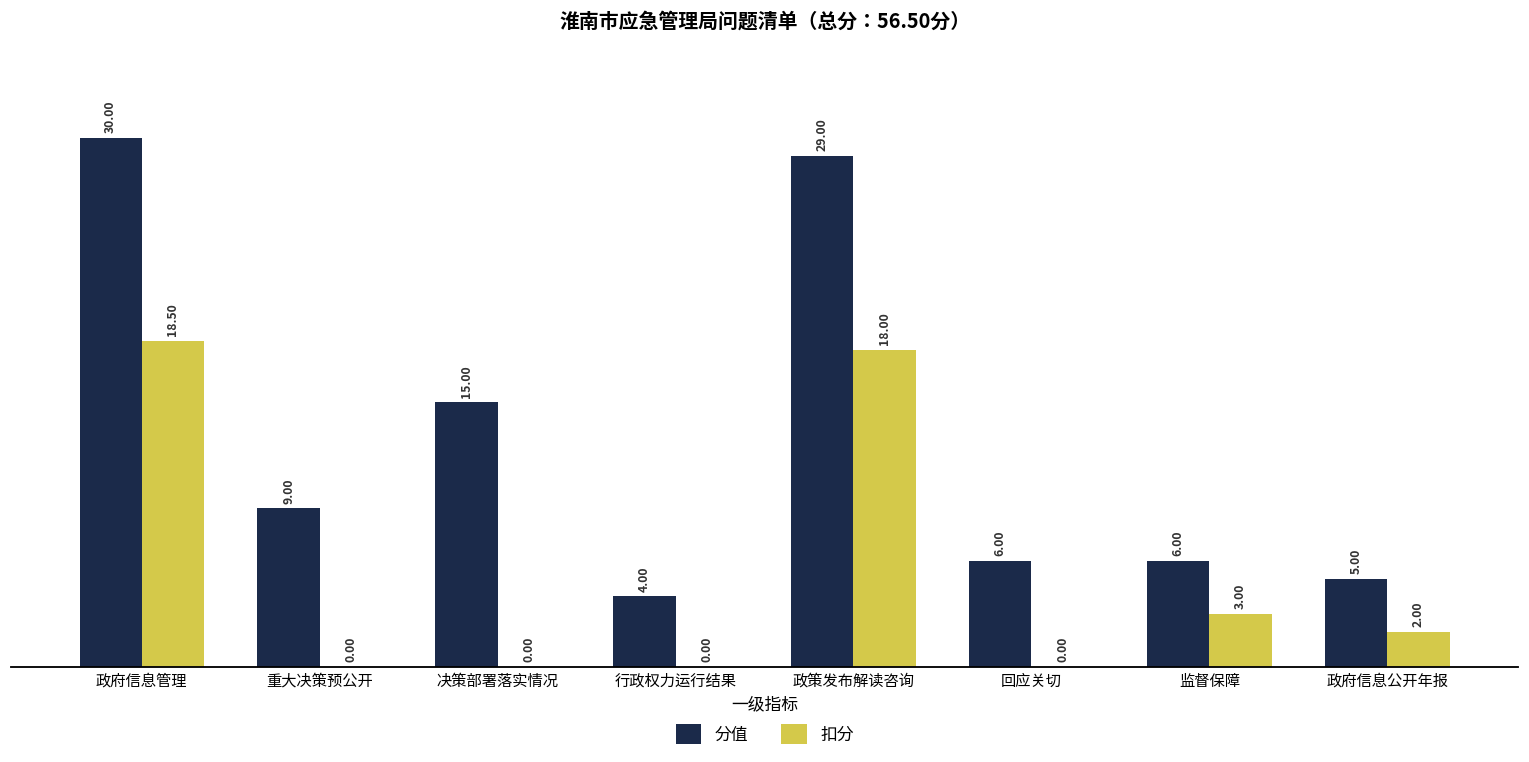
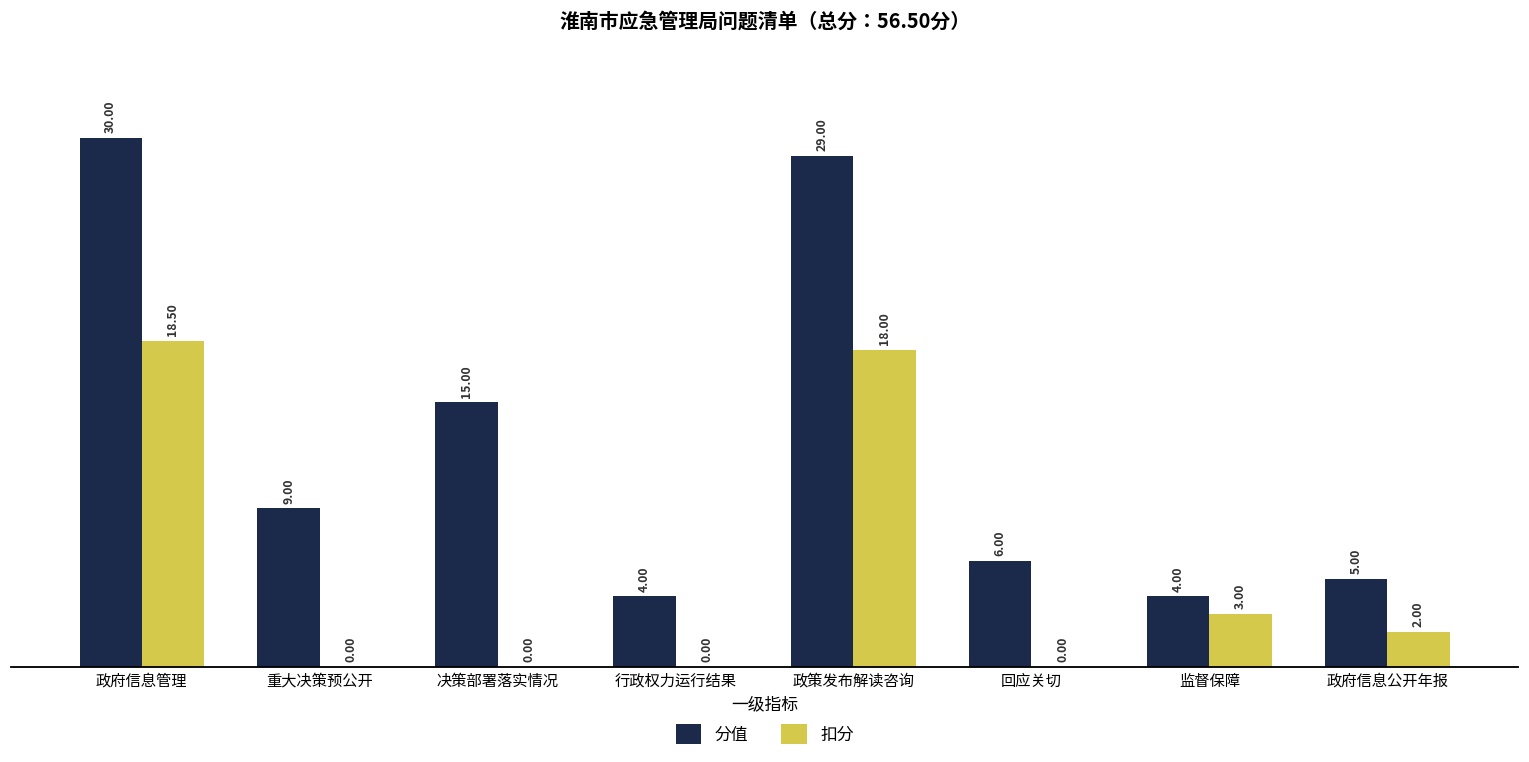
分值, 监督保障: 6.00 -> 4.00
